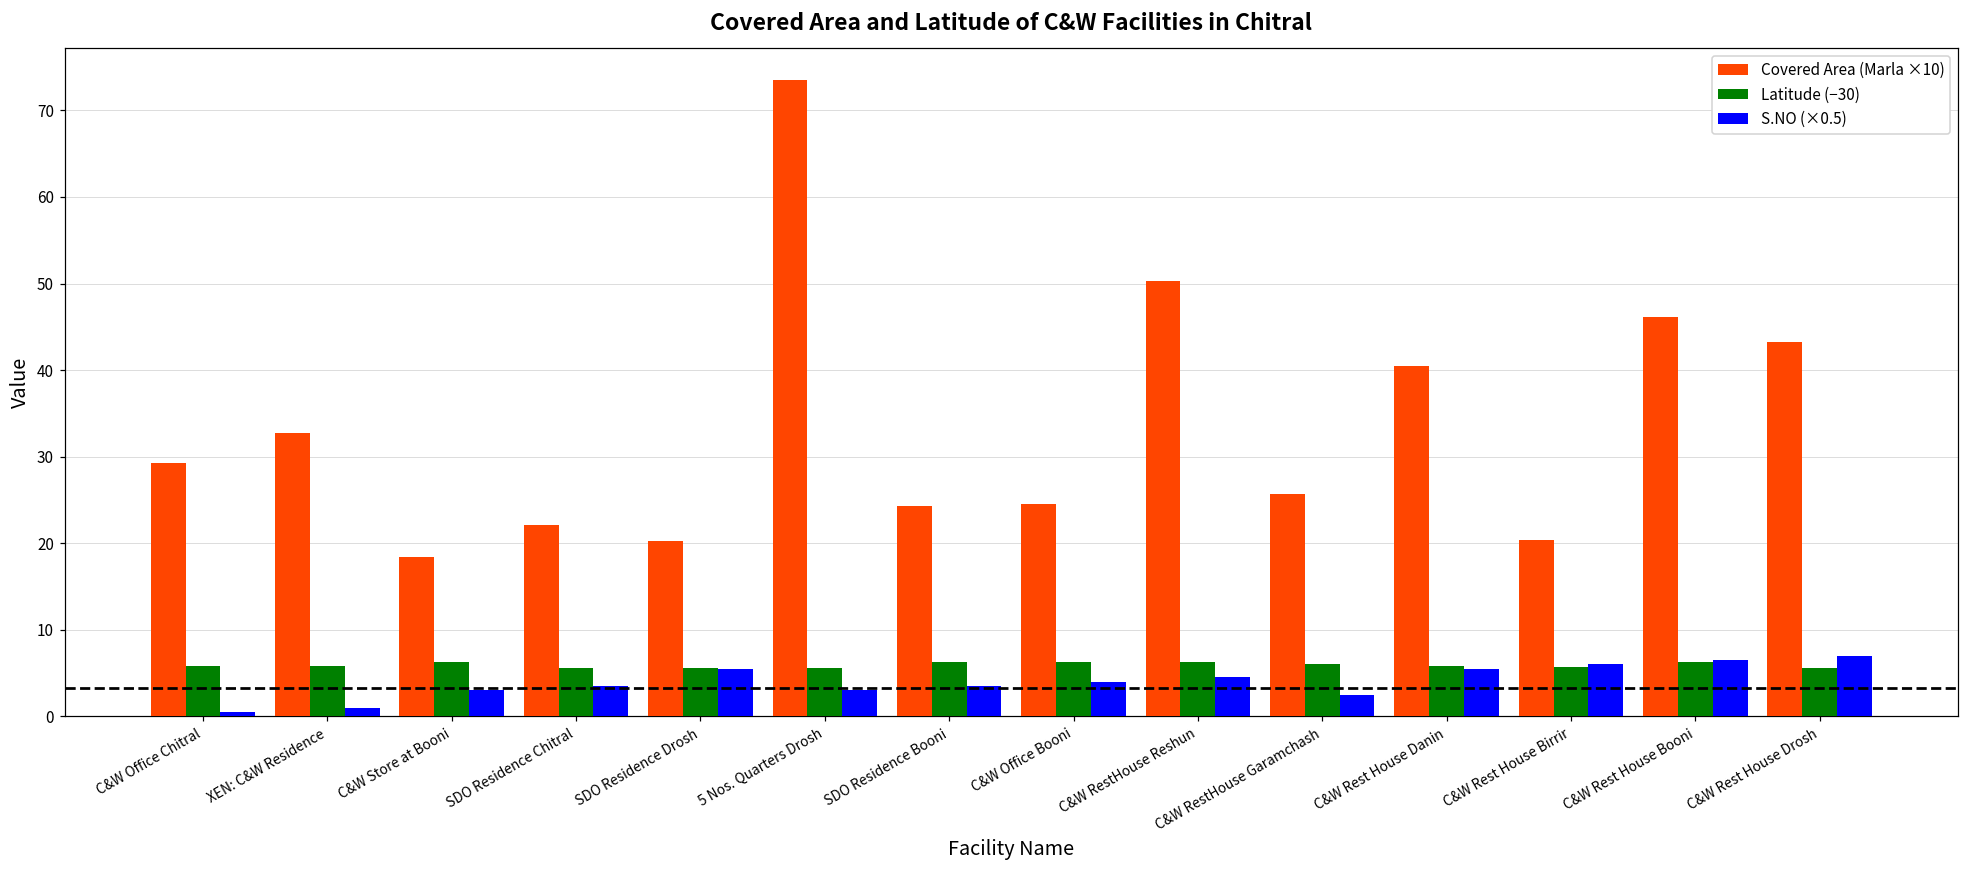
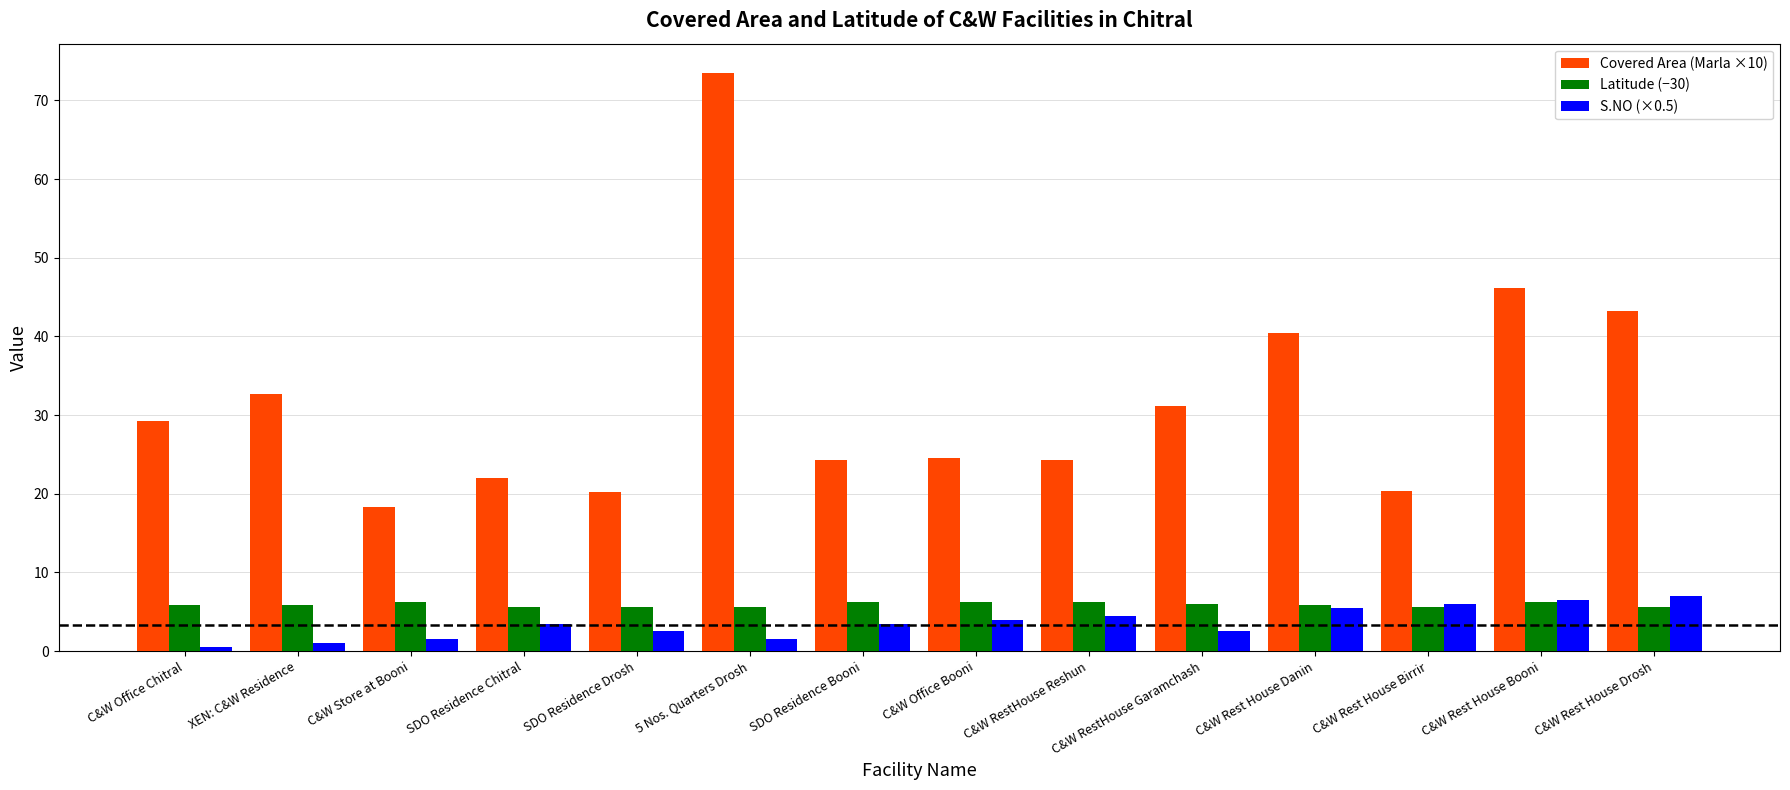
S.NO (×0.5), C&W Store at Booni: 3 -> 2
S.NO (×0.5), SDO Residence Drosh: 6 -> 3
S.NO (×0.5), 5 Nos. Quarters Drosh: 3 -> 2
Covered Area (Marla ×10), C&W RestHouse Reshun: 50 -> 24
Covered Area (Marla ×10), C&W RestHouse Garamchash: 26 -> 31
